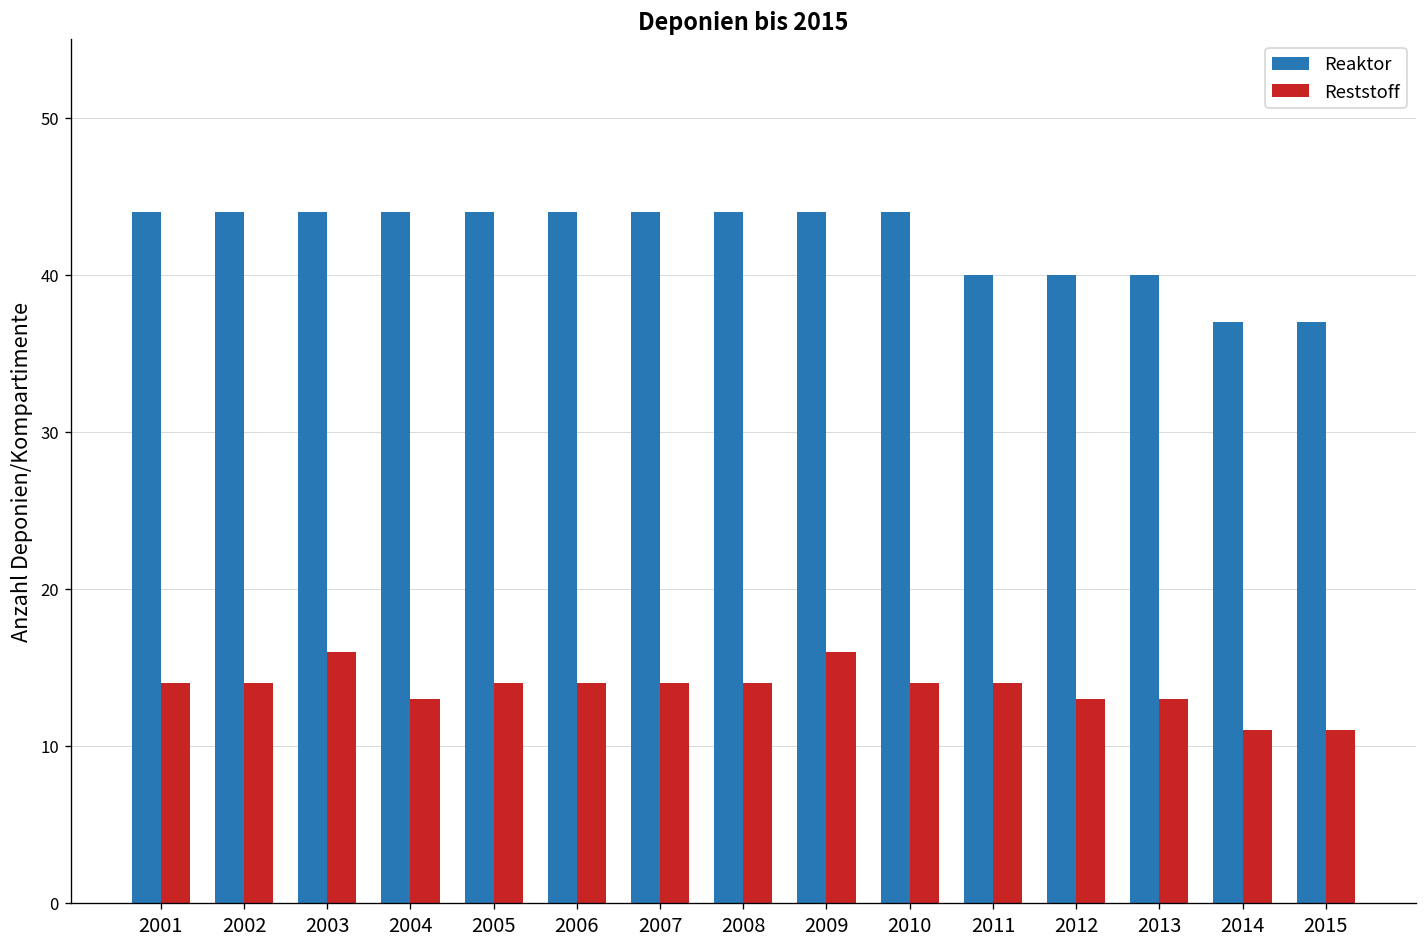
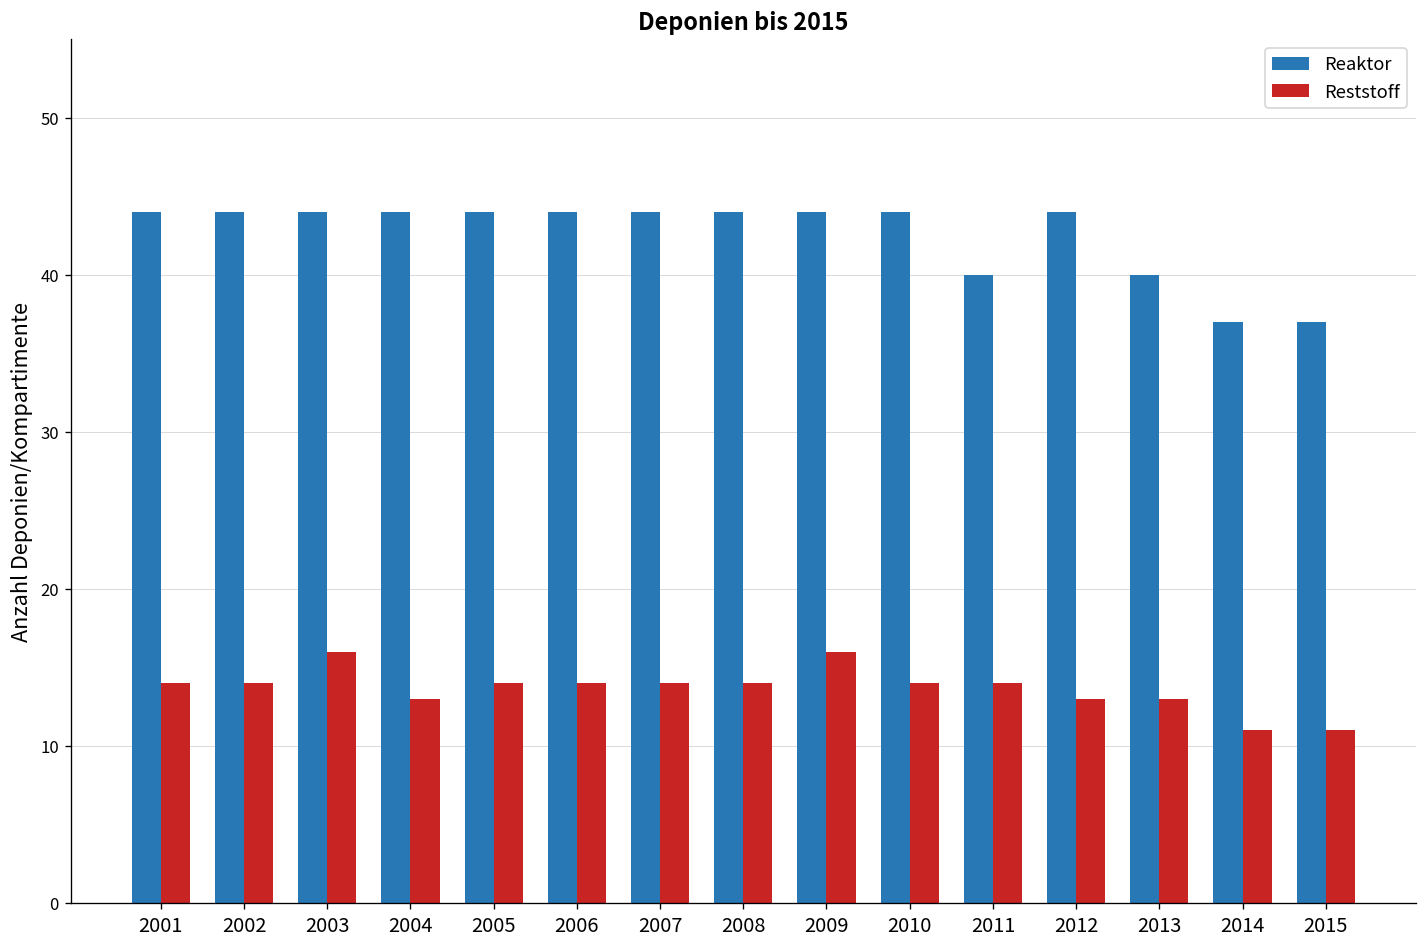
Reaktor, 2012: 40 -> 44
